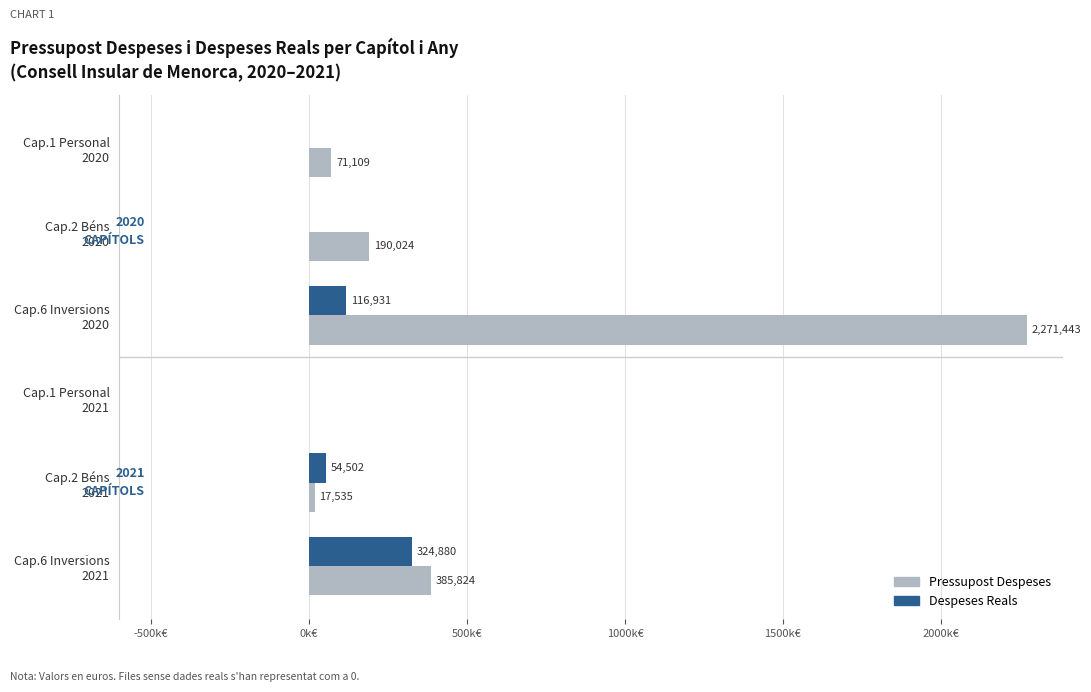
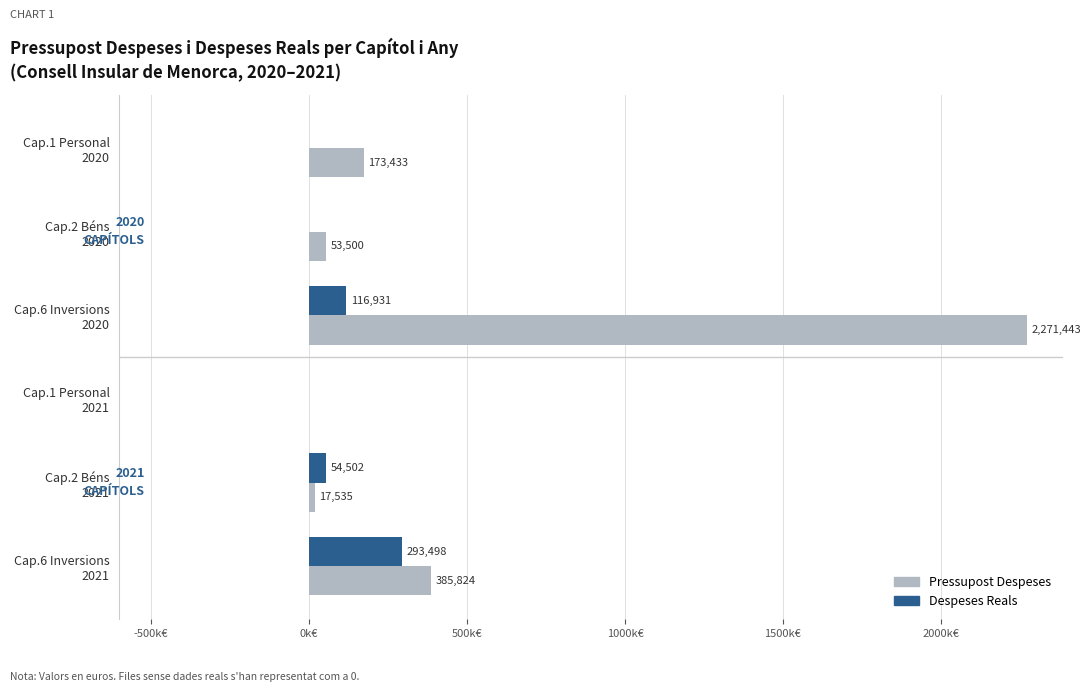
Pressupost Despeses, Cap.1 Personal 2020: 71,109 -> 173,433
Pressupost Despeses, Cap.2 Béns 2020: 190,024 -> 53,500
Despeses Reals, Cap.6 Inversions 2021: 324,880 -> 293,498
